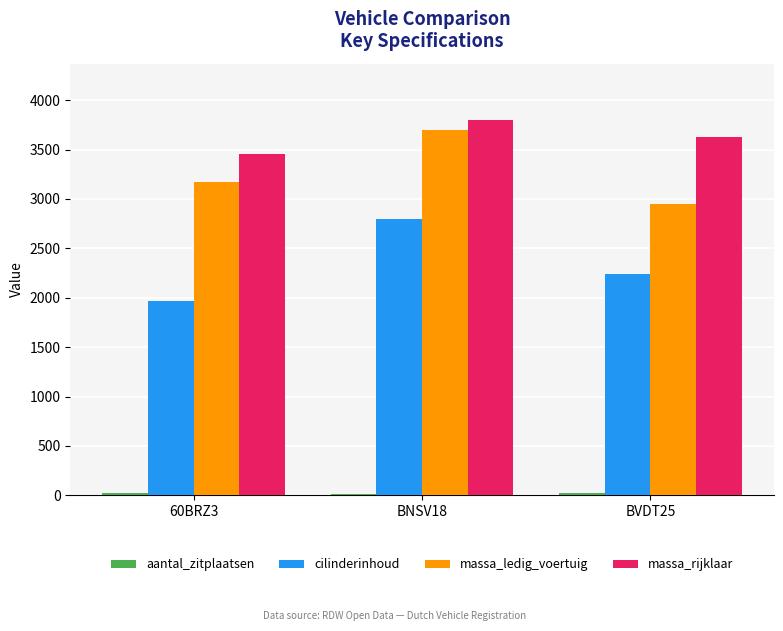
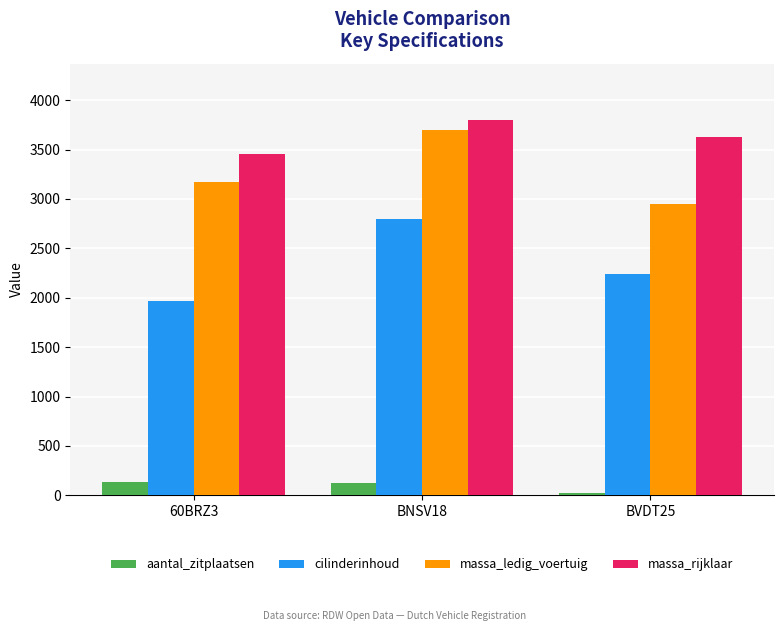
aantal_zitplaatsen, 60BRZ3: 0 -> 100
aantal_zitplaatsen, BNSV18: 0 -> 100
